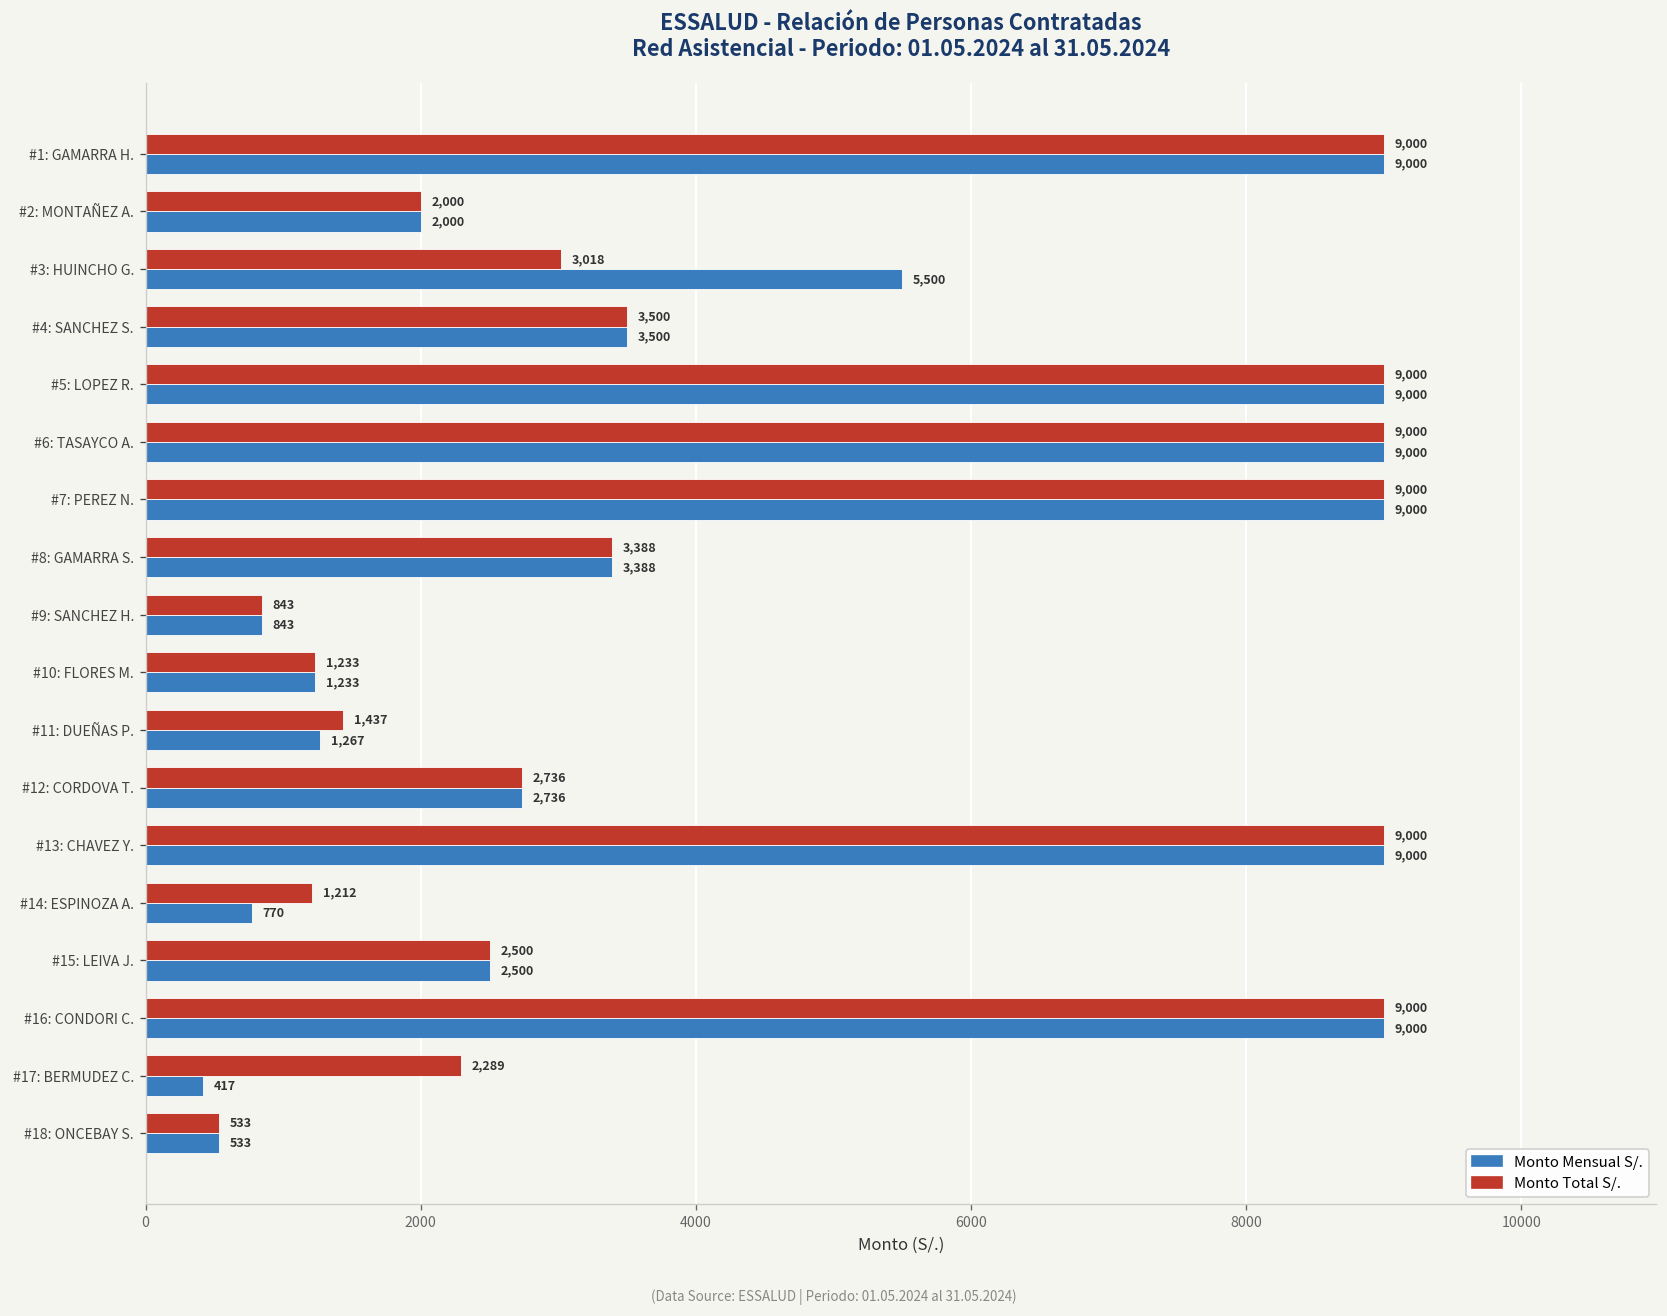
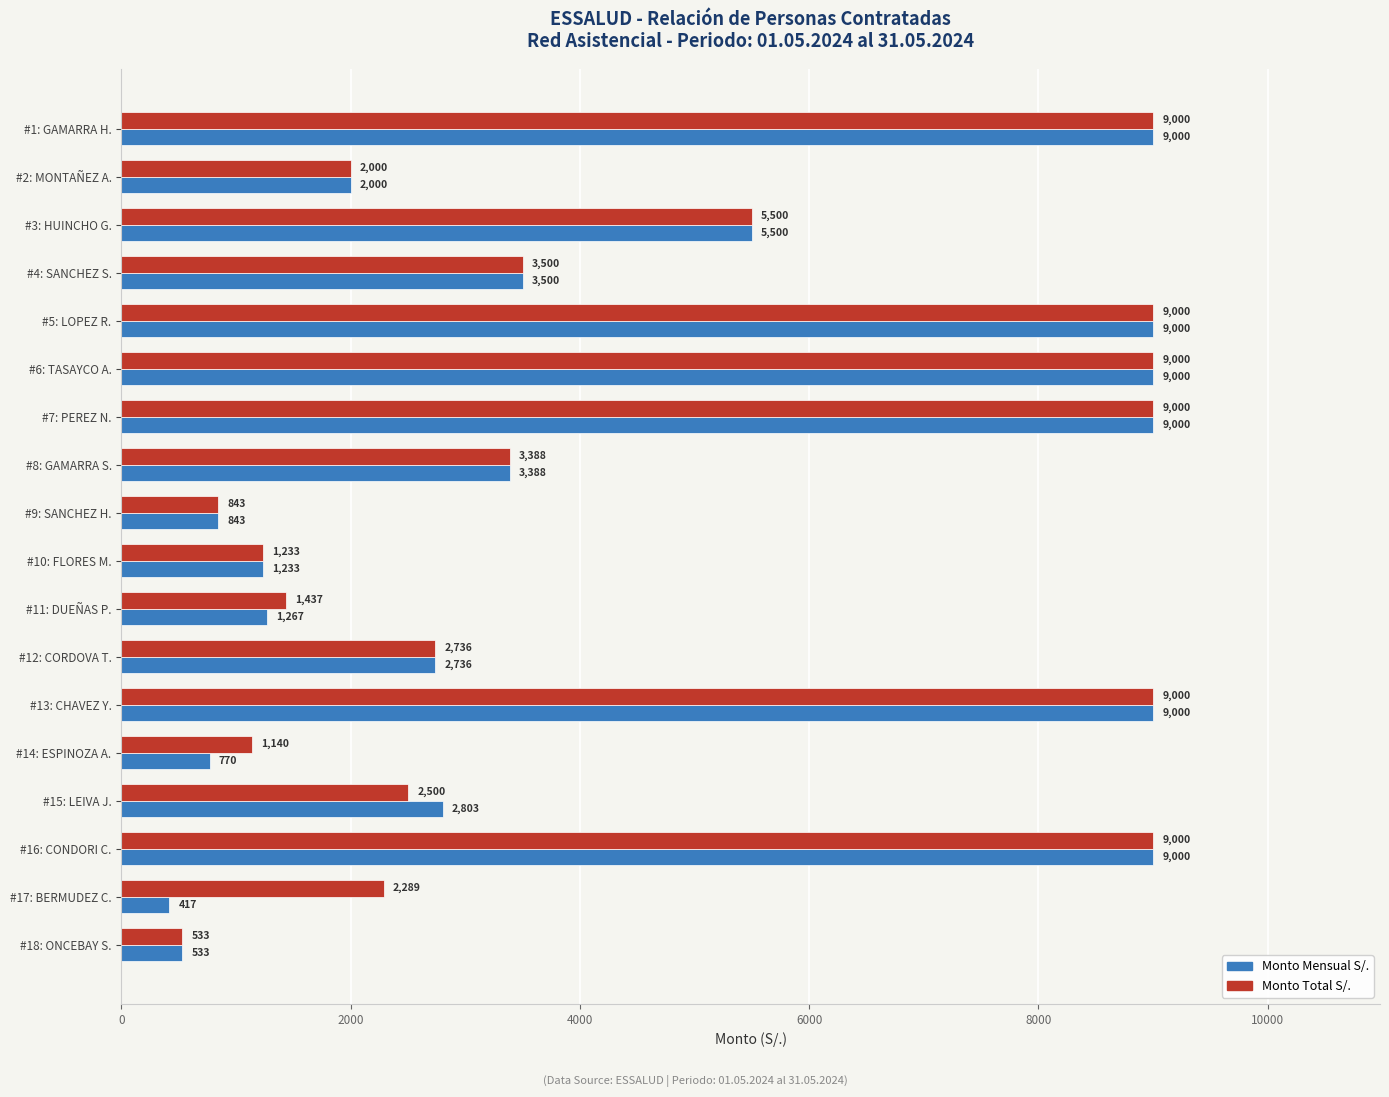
Monto Total S/., #3: HUINCHO G.: 3,018 -> 5,500
Monto Total S/., #14: ESPINOZA A.: 1,212 -> 1,140
Monto Mensual S/., #15: LEIVA J.: 2,500 -> 2,803
